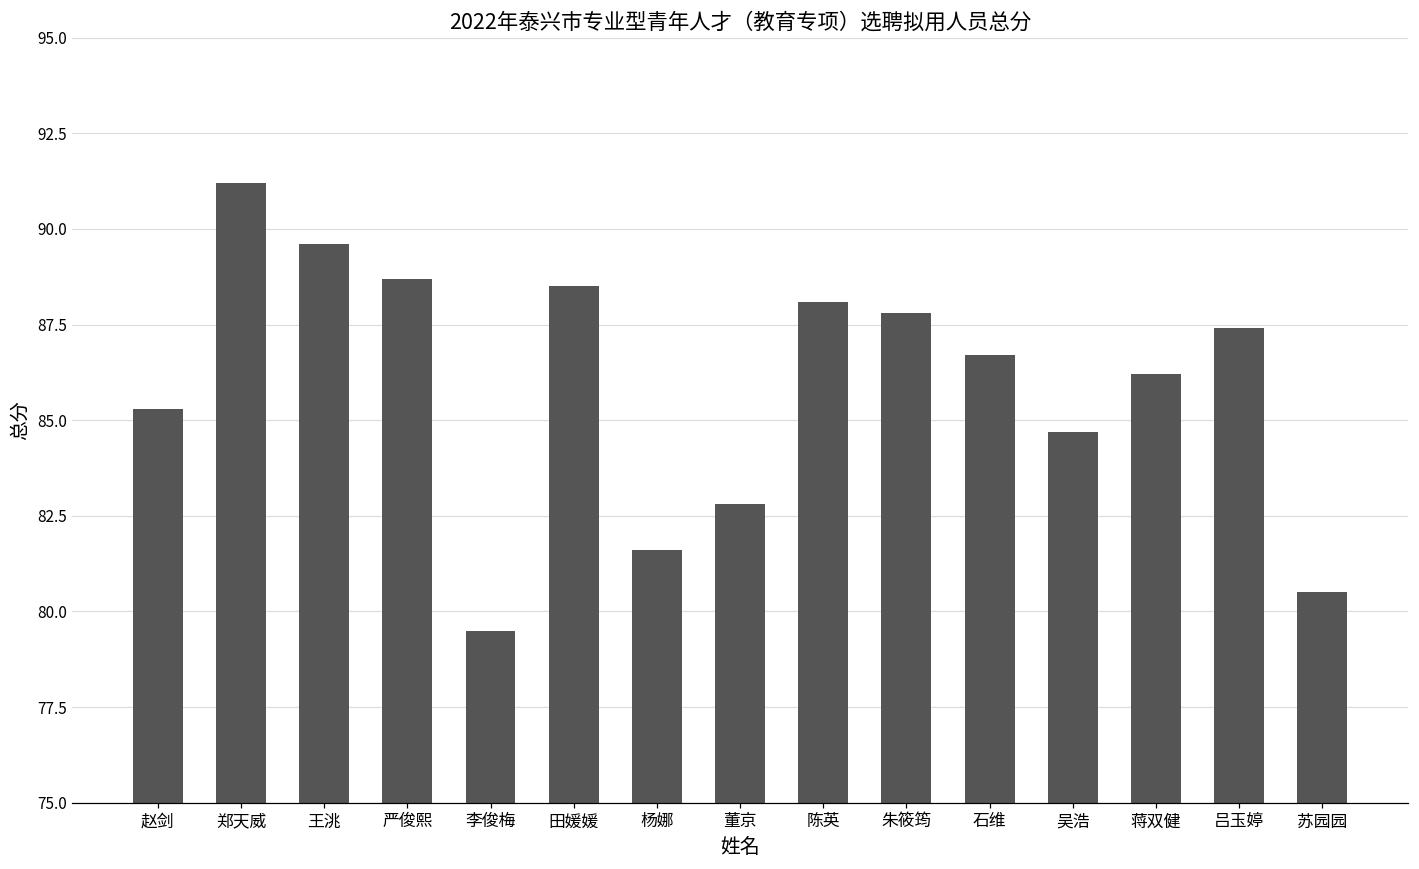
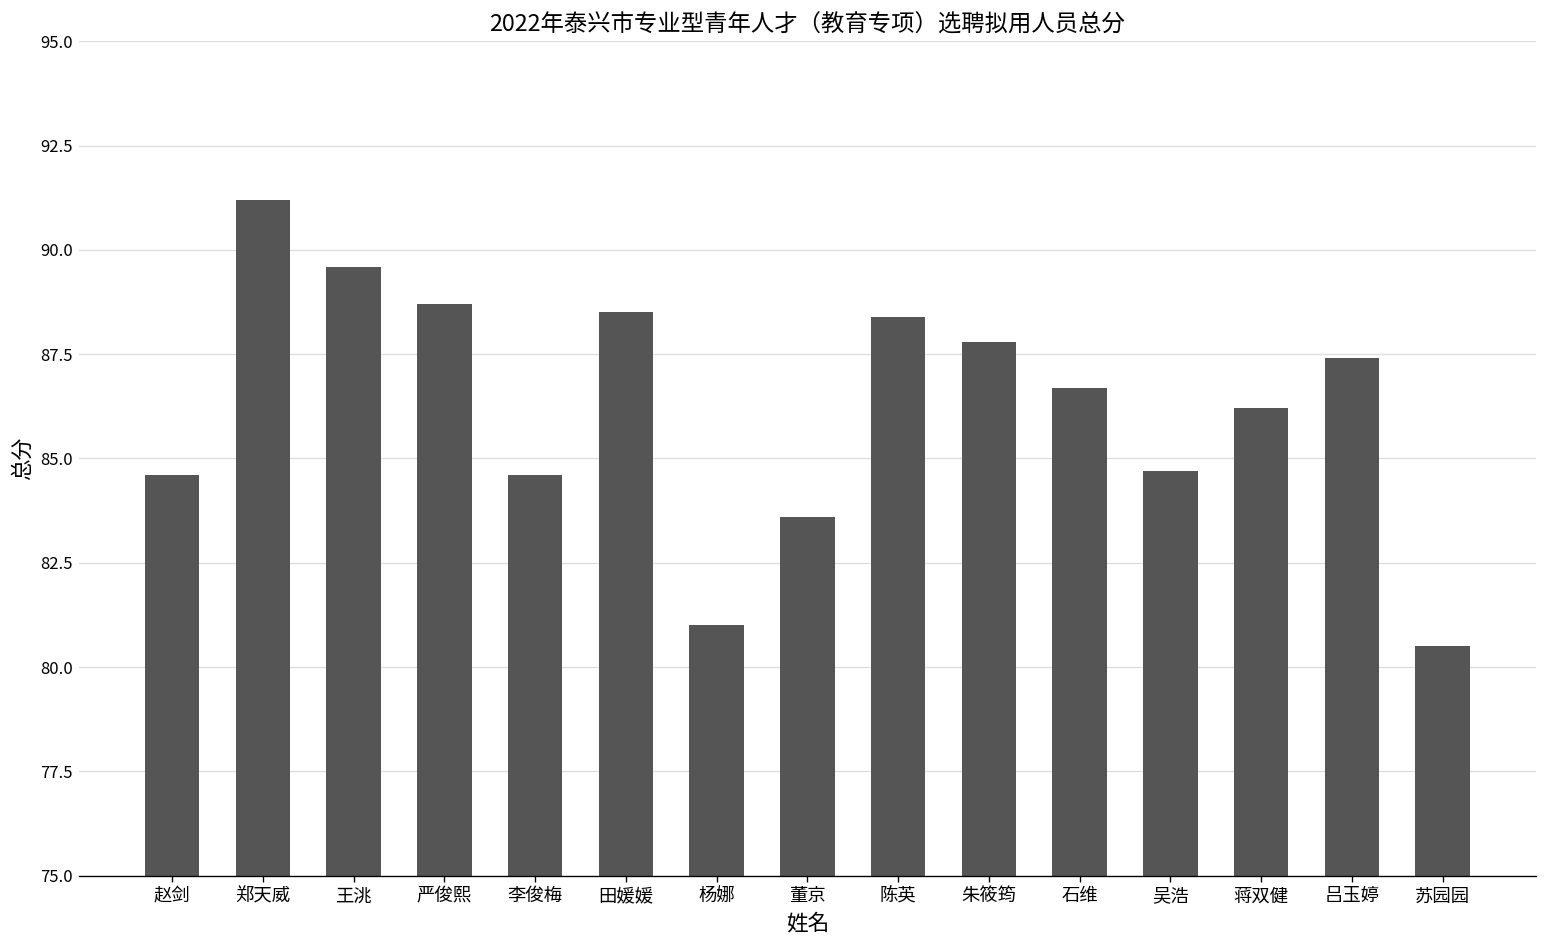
赵剑: 85.3 -> 84.6
李俊梅: 79.5 -> 84.6
杨娜: 81.6 -> 81.0
董京: 82.8 -> 83.6
陈英: 88.1 -> 88.4
